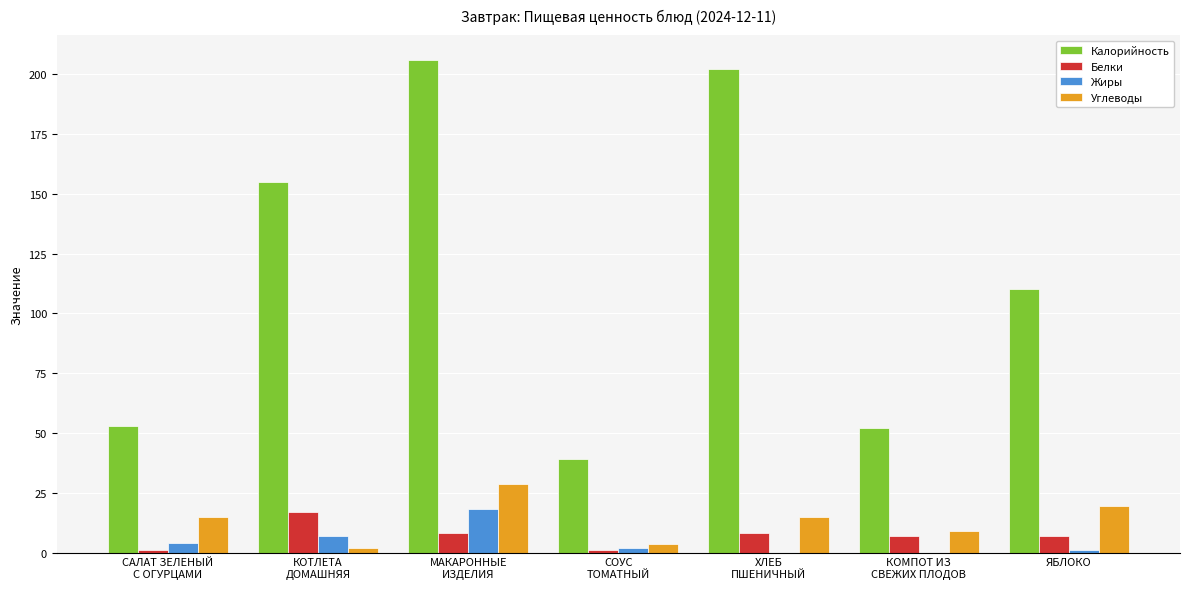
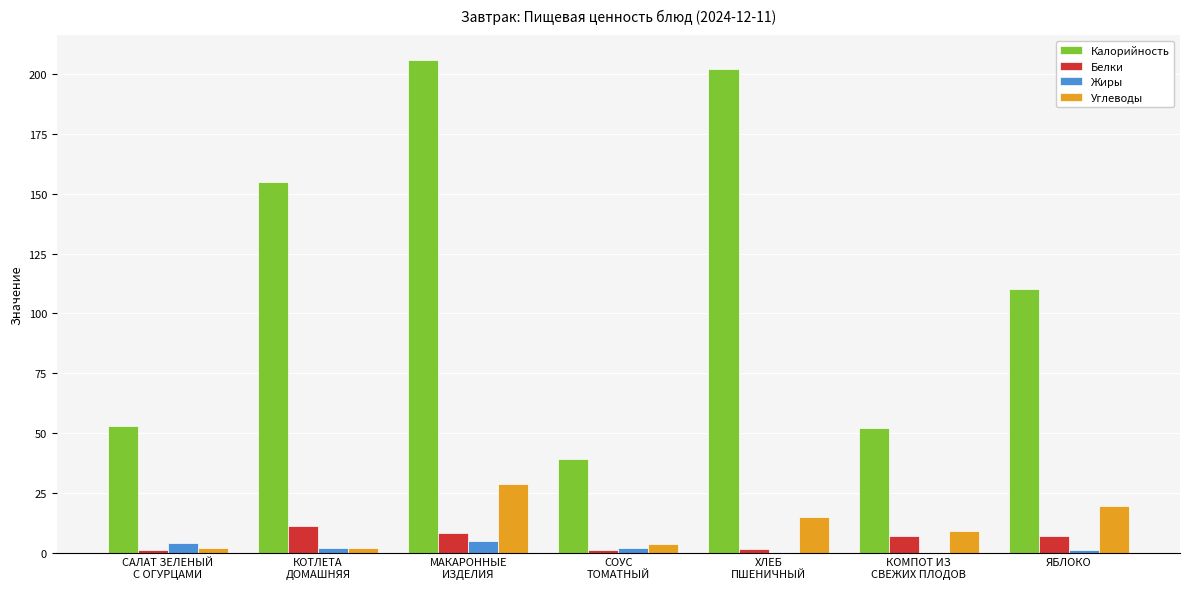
Углеводы, САЛАТ ЗЕЛЕНЫЙ С ОГУРЦАМИ: 15 -> 2
Белки, КОТЛЕТА ДОМАШНЯЯ: 17 -> 11
Жиры, КОТЛЕТА ДОМАШНЯЯ: 7 -> 2
Жиры, МАКАРОННЫЕ ИЗДЕЛИЯ: 18 -> 5
Белки, ХЛЕБ ПШЕНИЧНЫЙ: 8 -> 2
